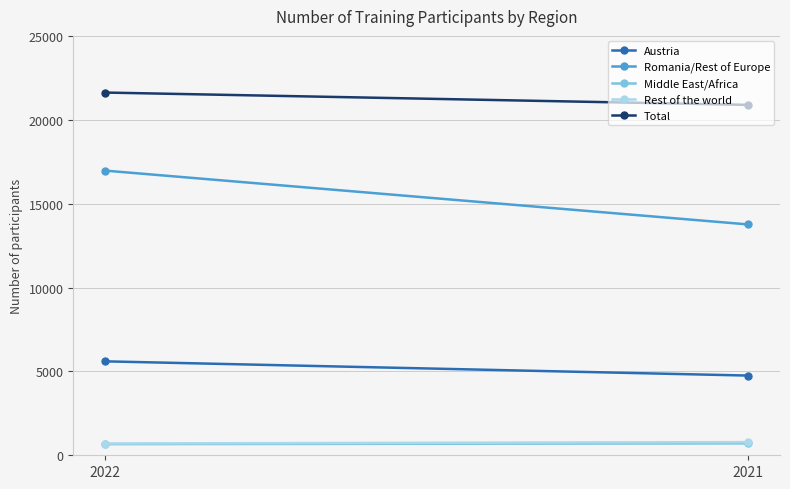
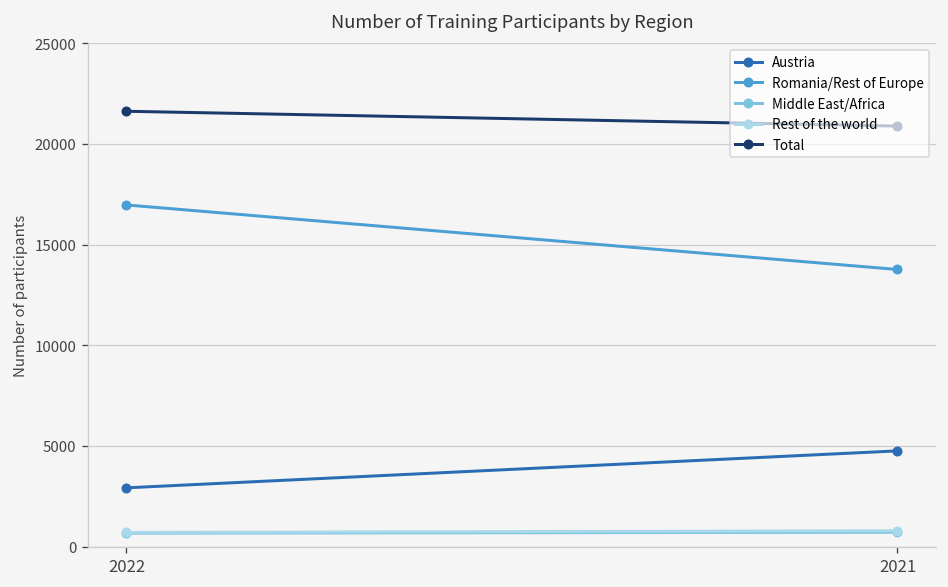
Austria, 2022: 5600 -> 2900
